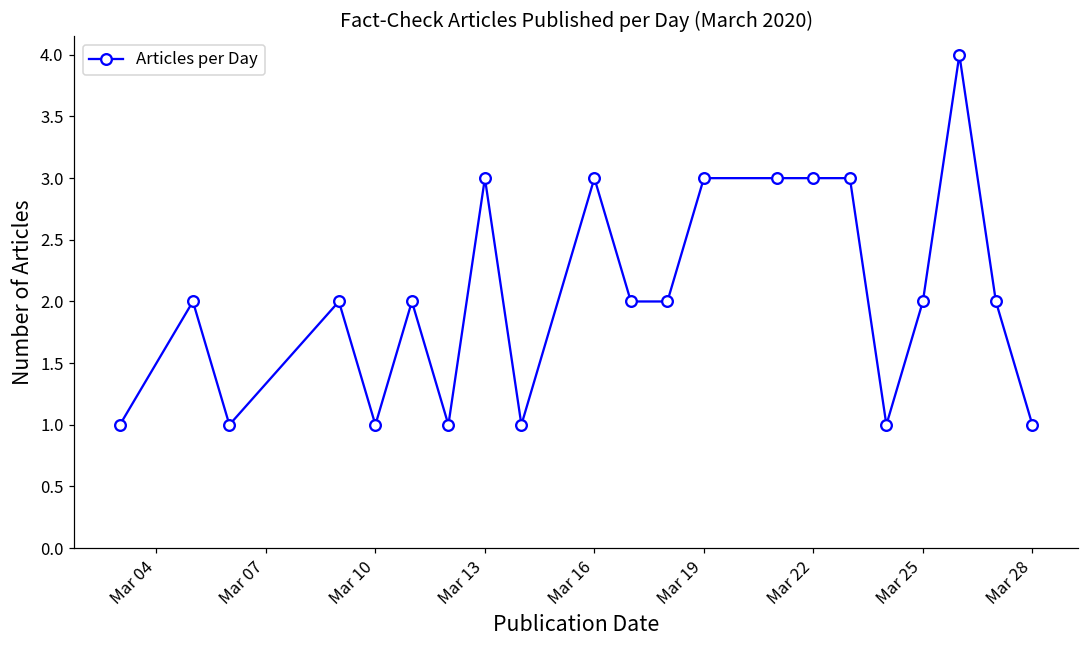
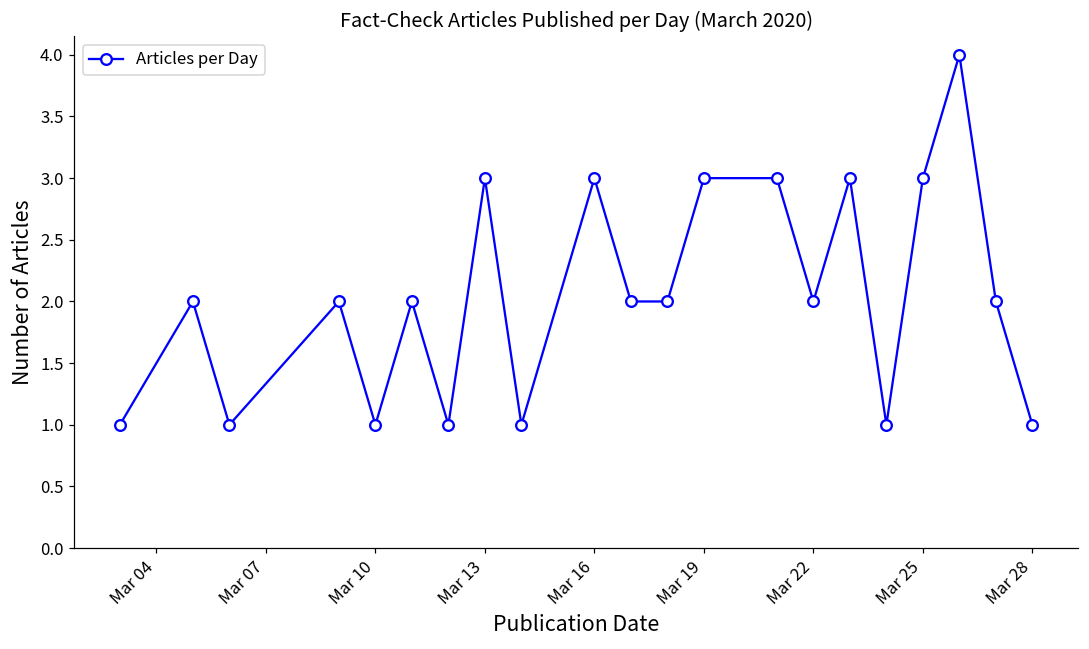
Mar 22: 3 -> 2
Mar 25: 2 -> 3
